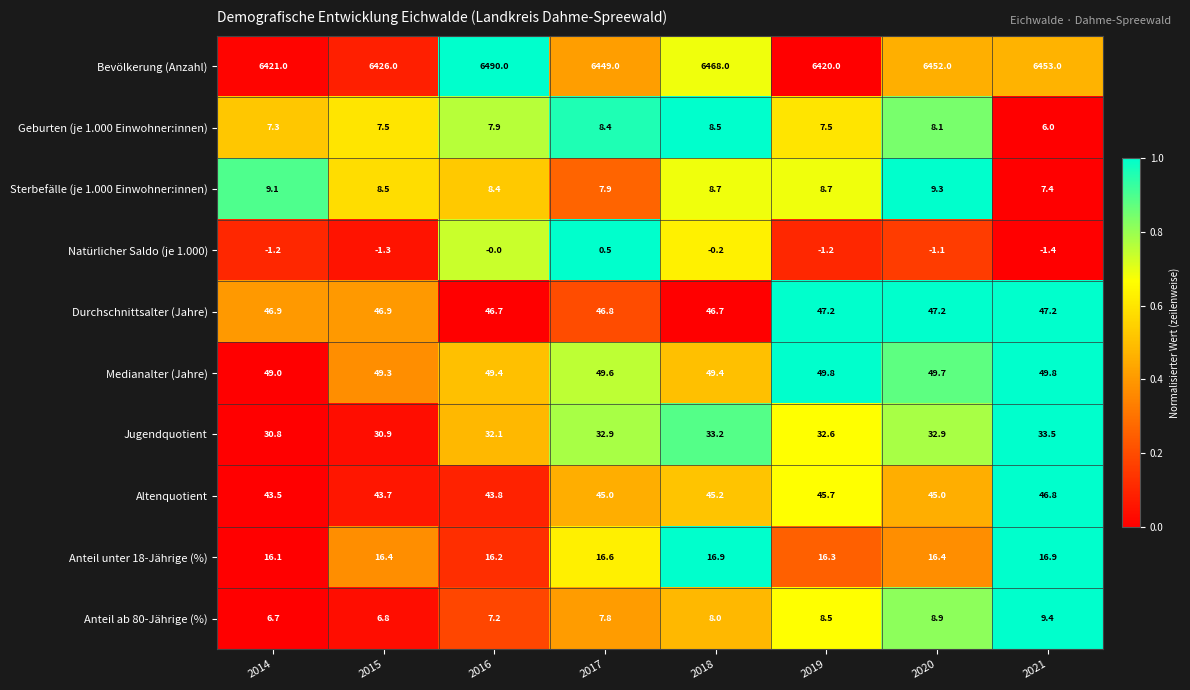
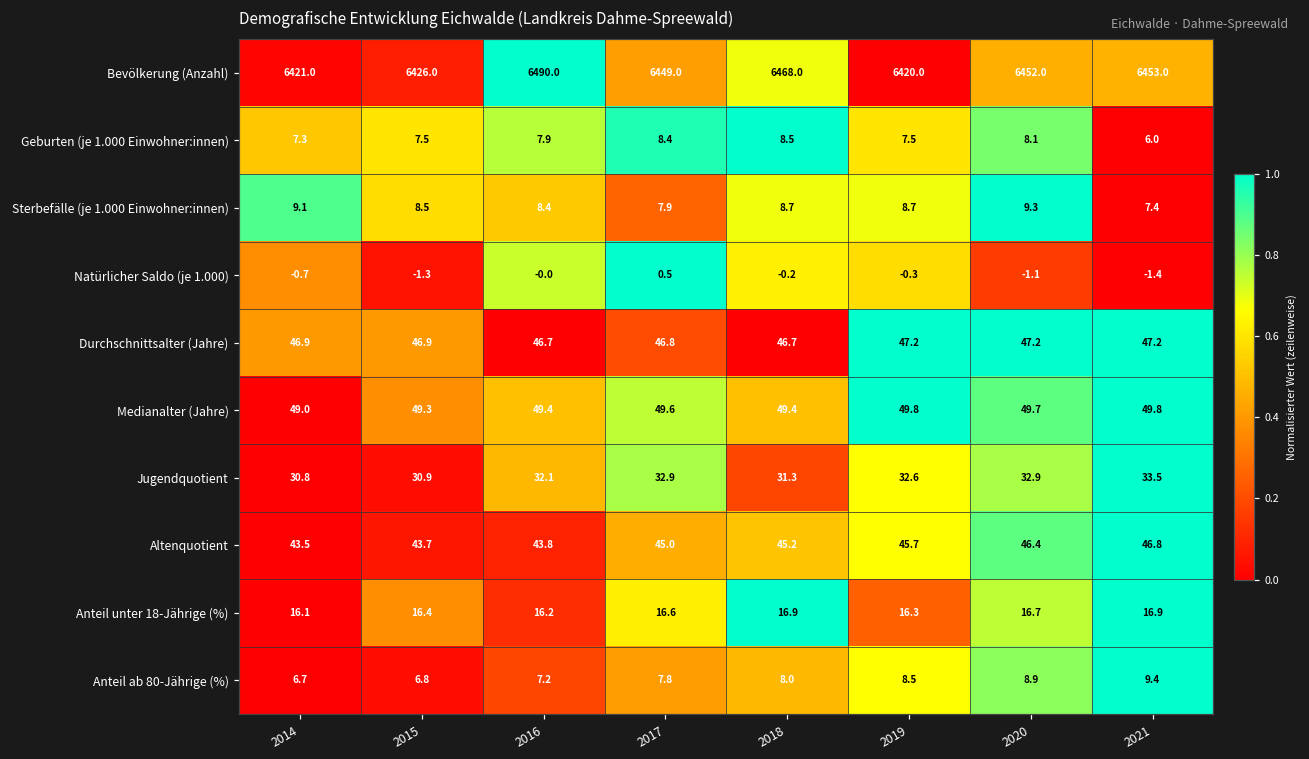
Natürlicher Saldo (je 1.000), 2014: -1.2 -> -0.7
Natürlicher Saldo (je 1.000), 2019: -1.2 -> -0.3
Jugendquotient, 2018: 33.2 -> 31.3
Altenquotient, 2020: 45.0 -> 46.4
Anteil unter 18-Jährige (%), 2020: 16.4 -> 16.7
